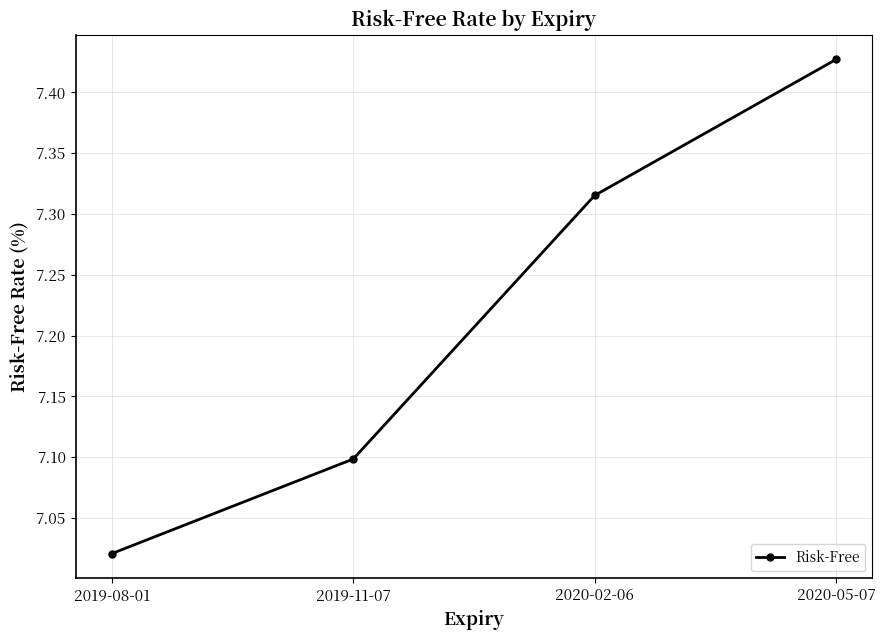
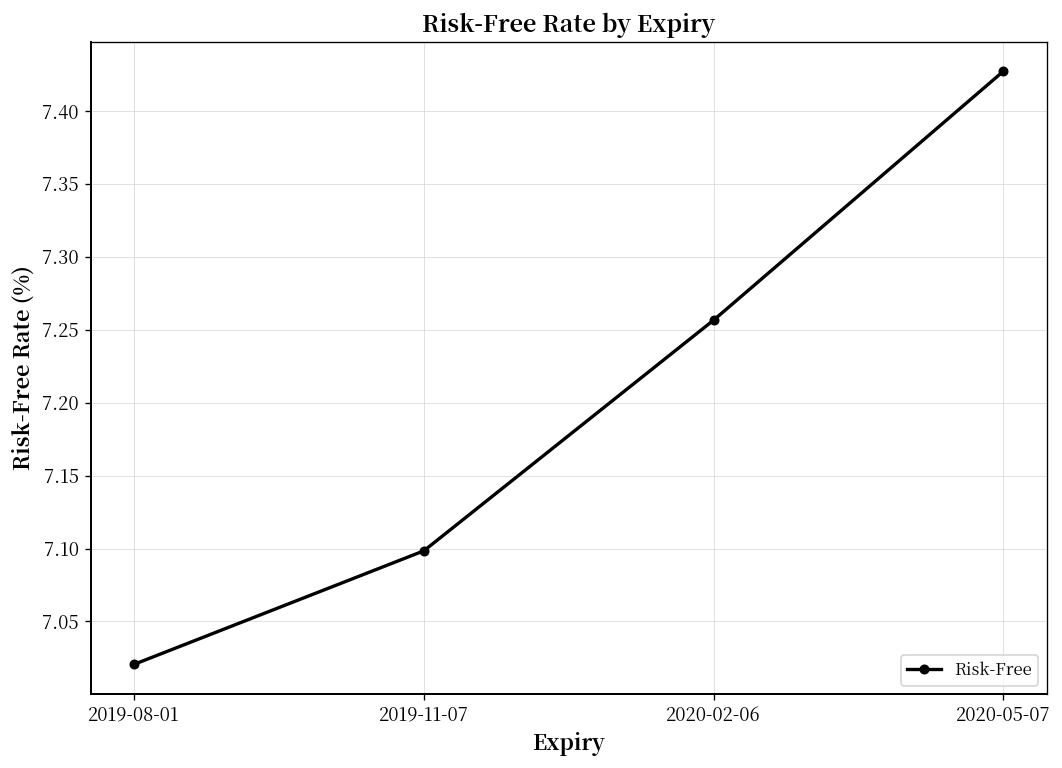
2020-02-06: 7.315 -> 7.257
